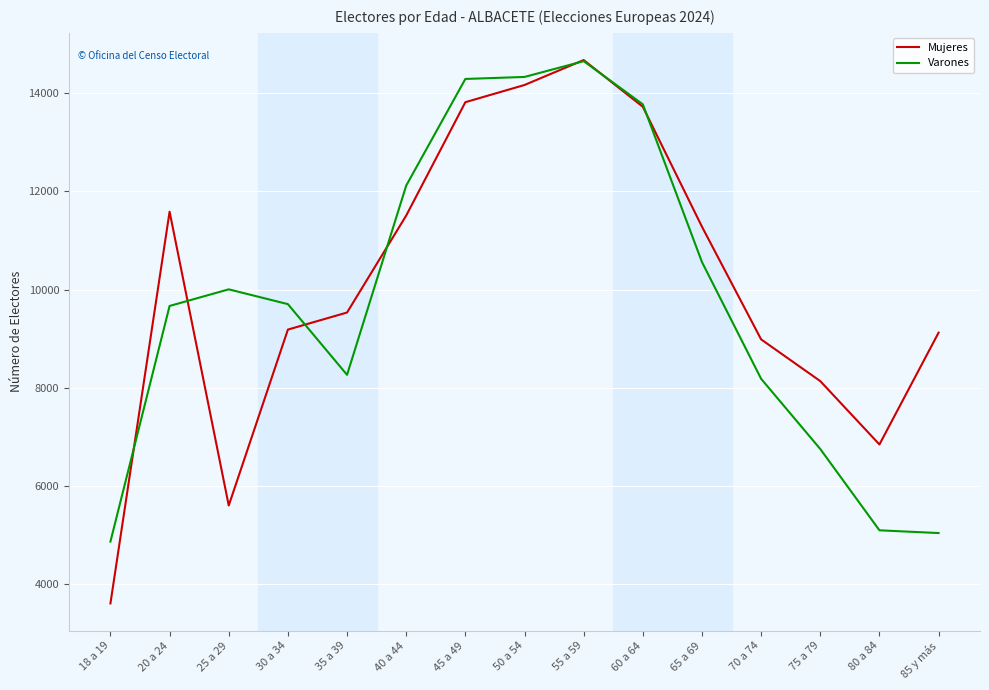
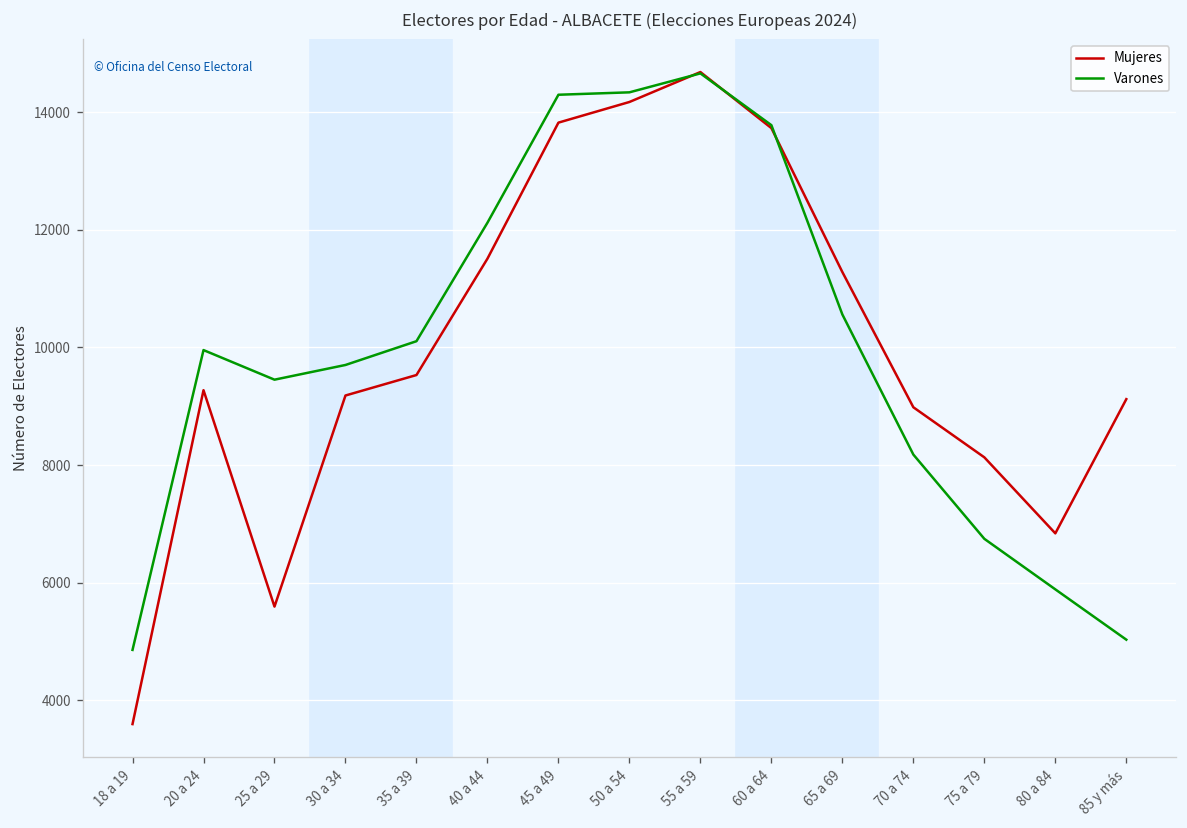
Mujeres, 20 a 24: 11600 -> 9300
Varones, 20 a 24: 9700 -> 10000
Varones, 25 a 29: 10000 -> 9500
Varones, 35 a 39: 8300 -> 10100
Varones, 80 a 84: 5100 -> 5900
